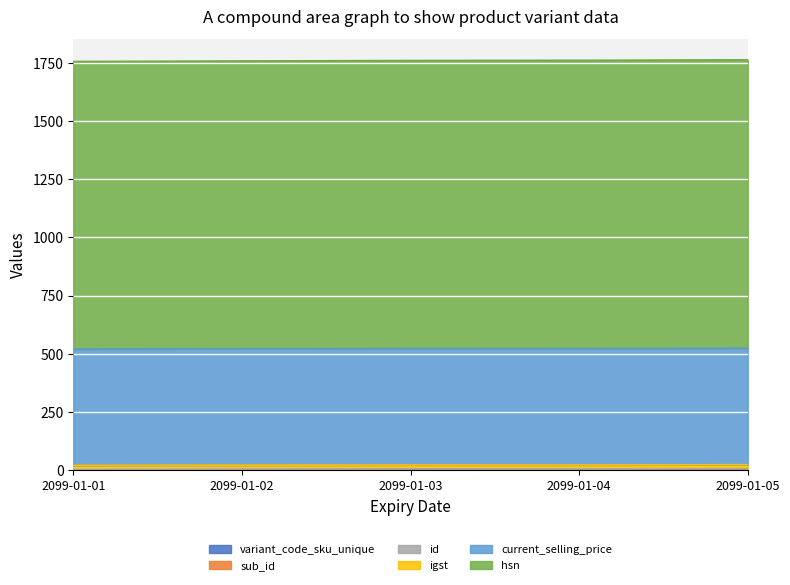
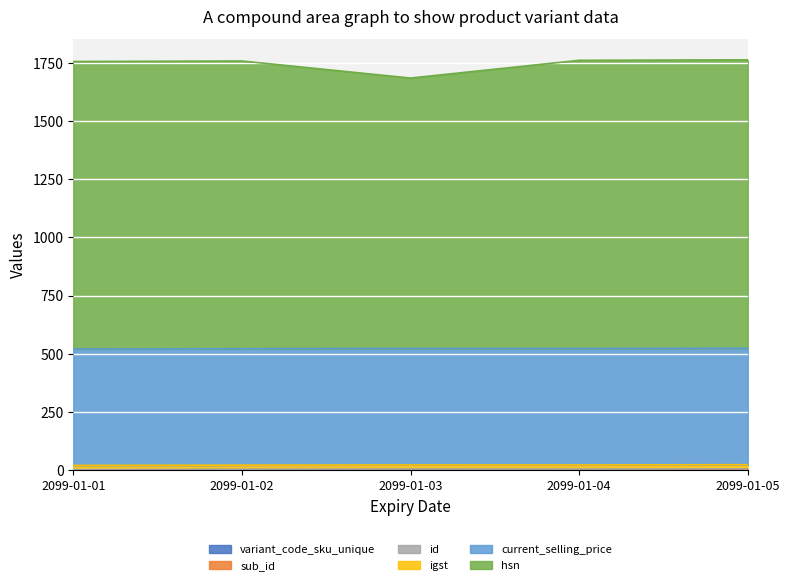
hsn, 2099-01-03: 1240 -> 1160
